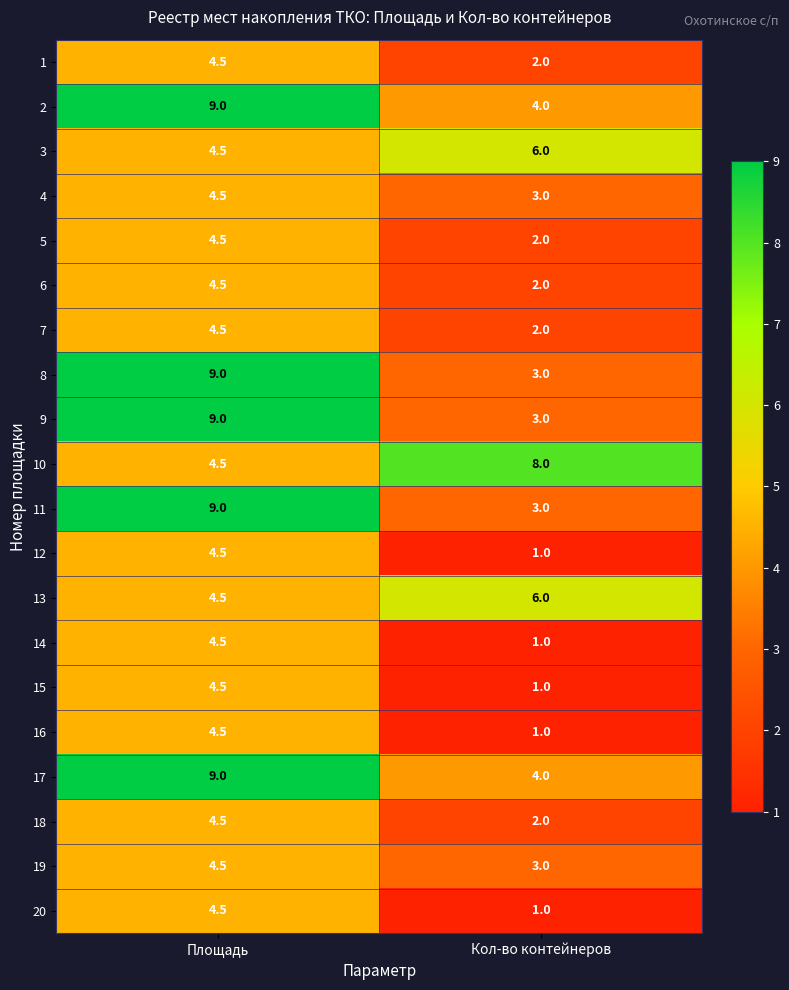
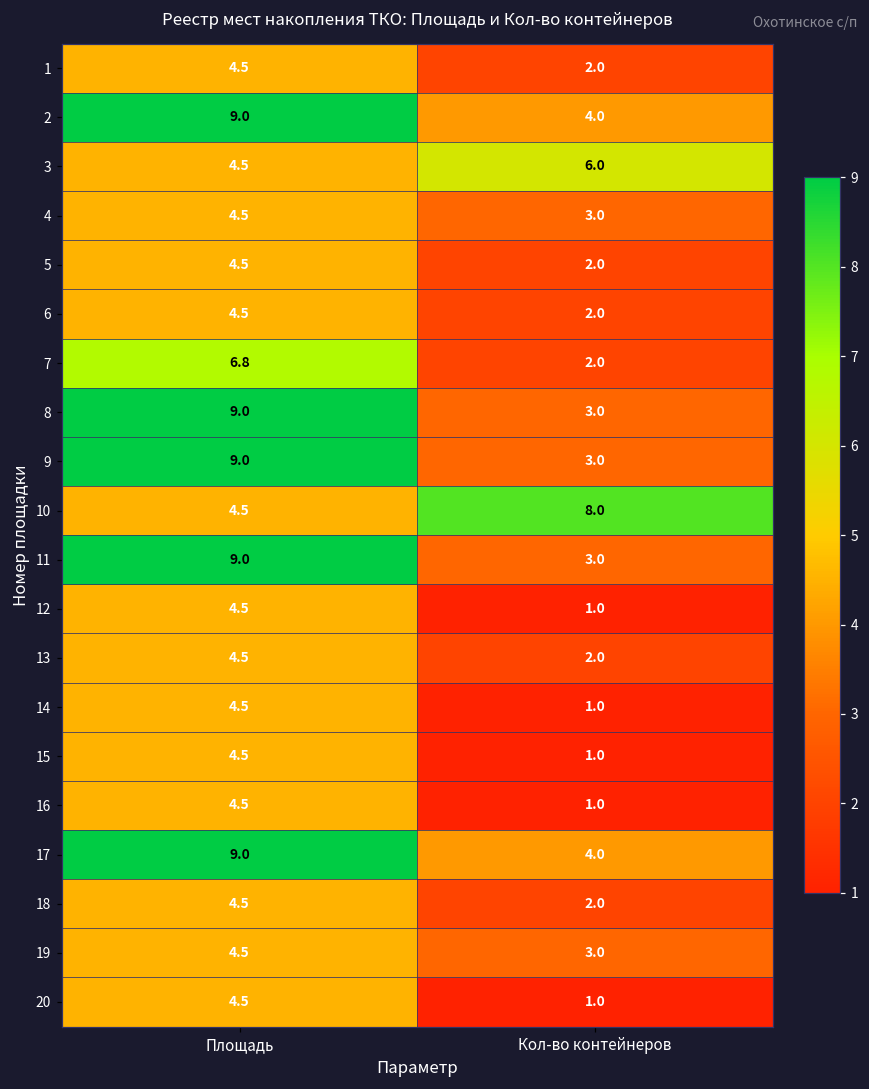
7, Площадь: 4.5 -> 6.8
13, Кол-во контейнеров: 6.0 -> 2.0
